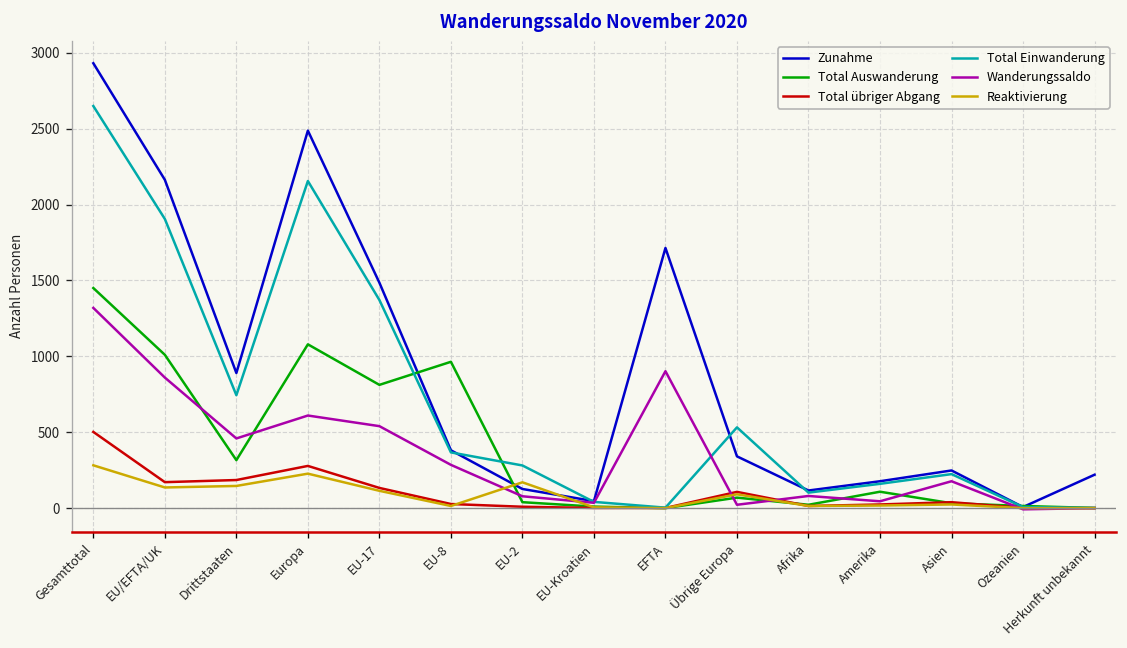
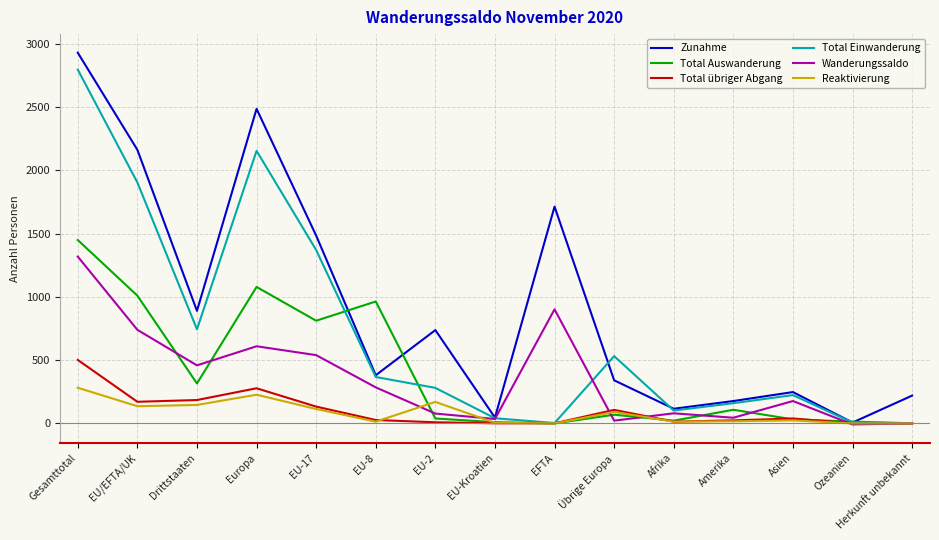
Total Einwanderung, Gesamttotal: 2650 -> 2800
Wanderungssaldo, EU/EFTA/UK: 860 -> 740
Zunahme, EU-2: 130 -> 740
